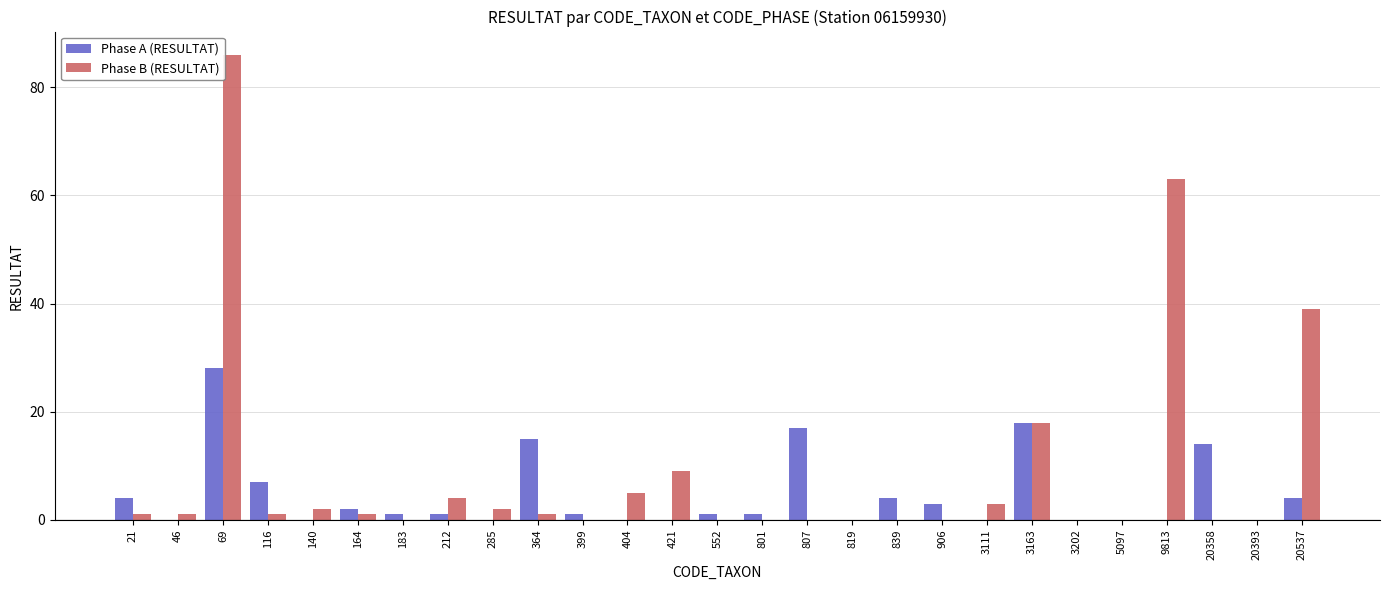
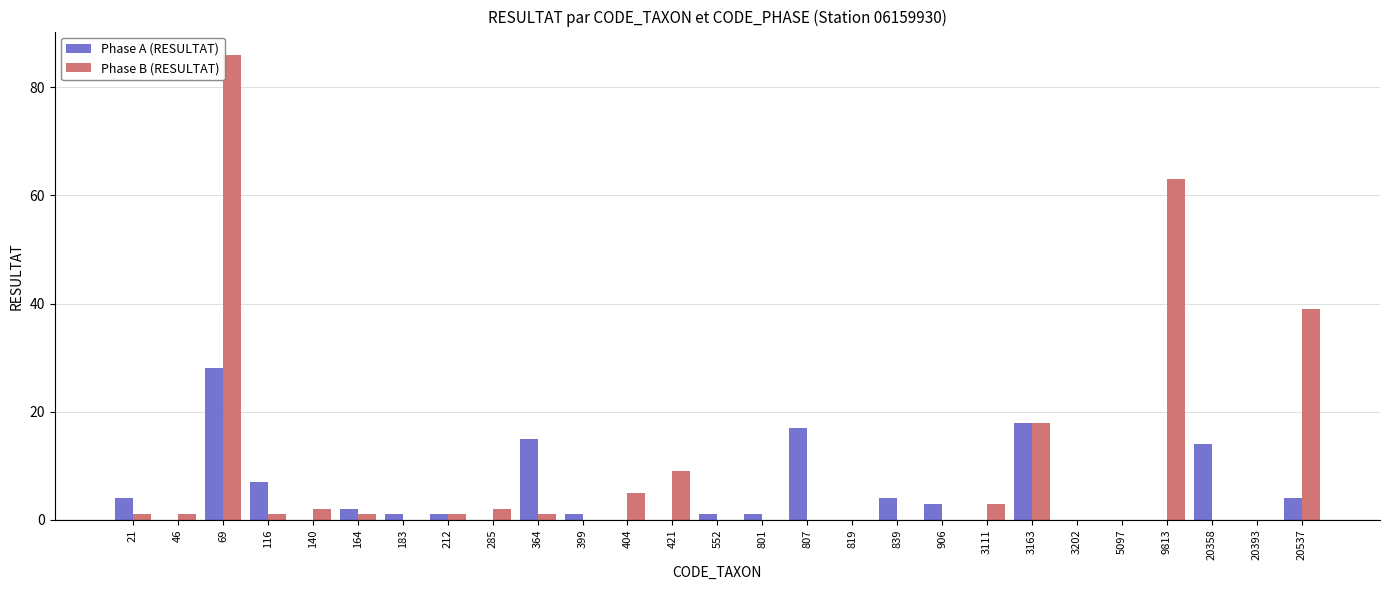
Phase B (RESULTAT), 212: 4 -> 1
